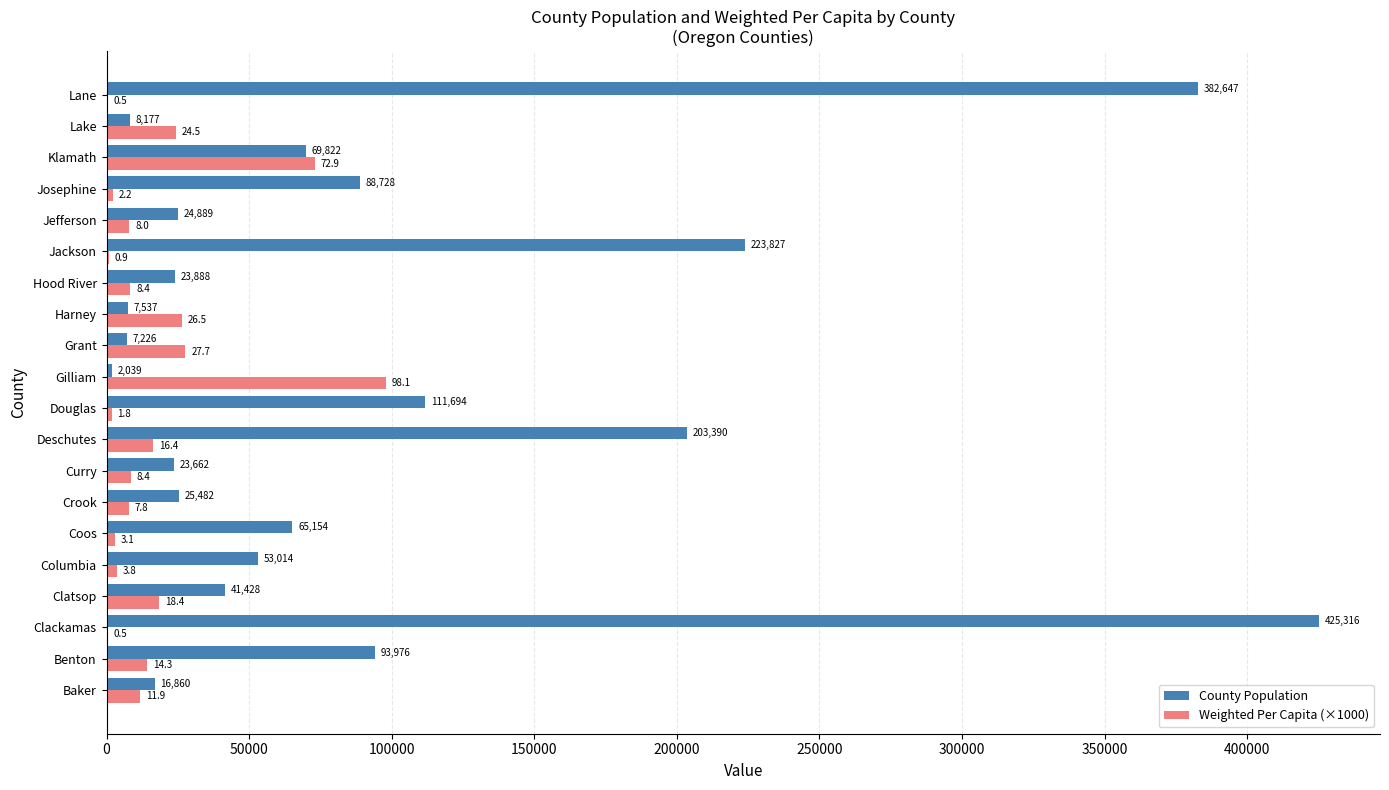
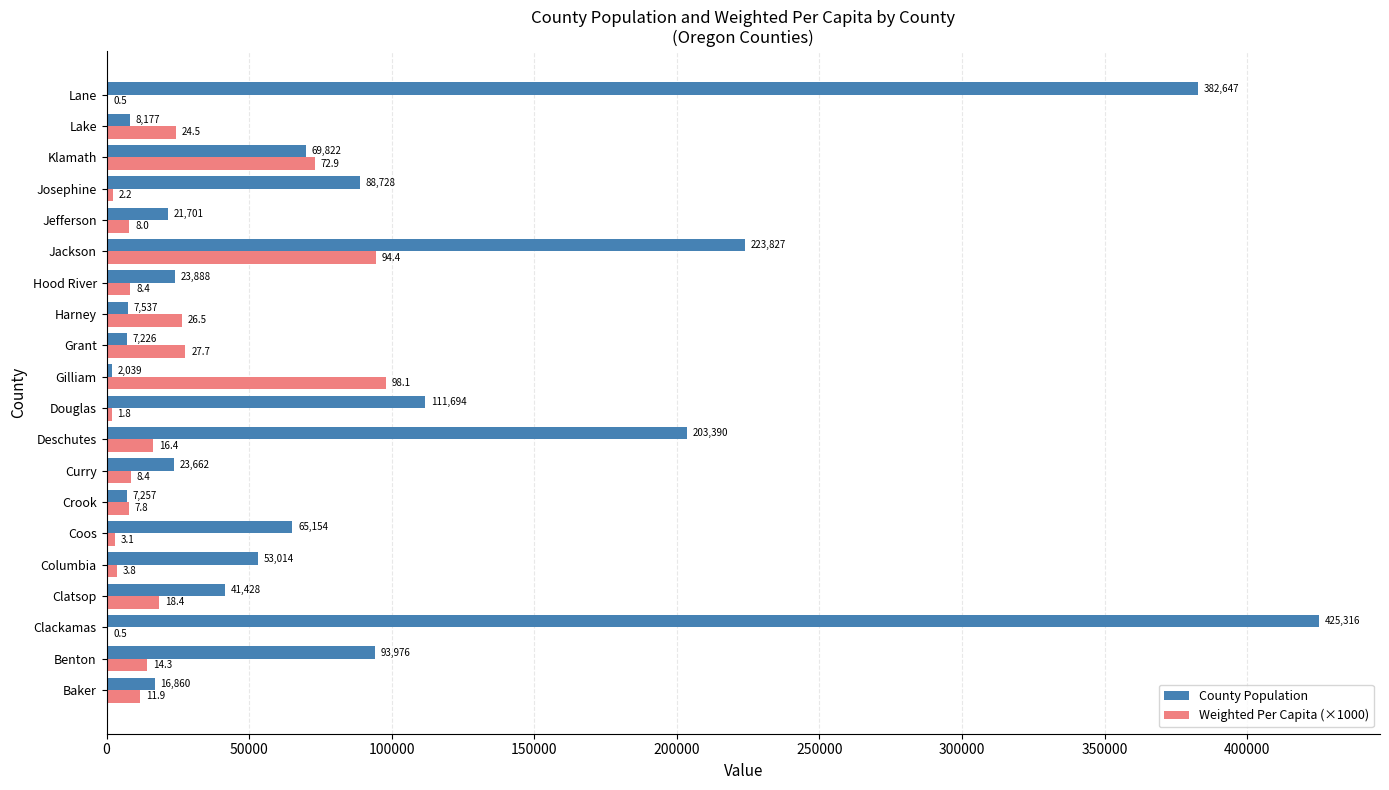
County Population, Jefferson: 24,889 -> 21,701
Weighted Per Capita (×1000), Jackson: 0.9 -> 94.4
County Population, Crook: 25,482 -> 7,257
